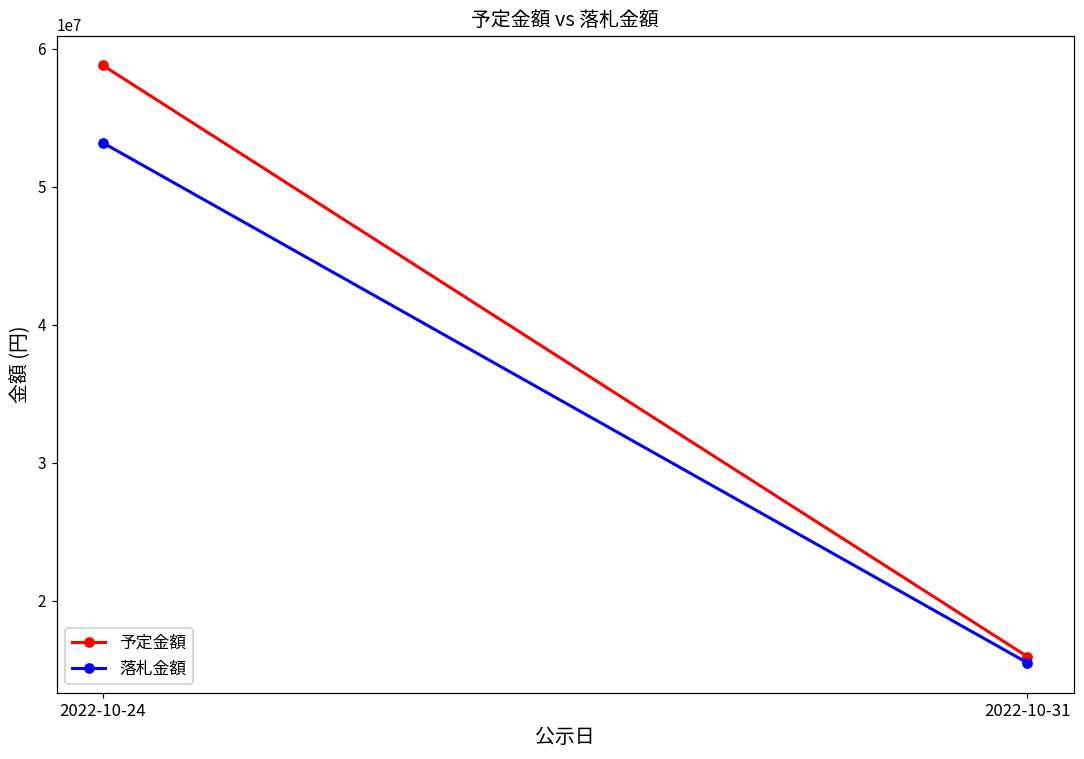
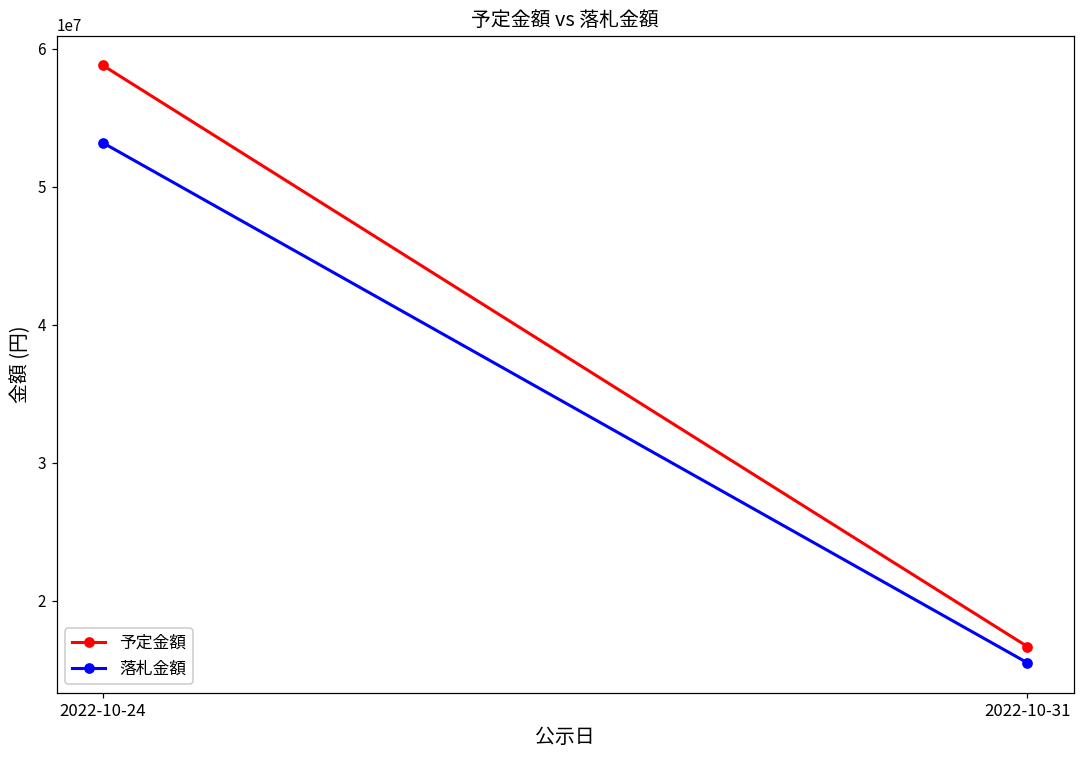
予定金額, 2022-10-31: 16000000 -> 16700000
